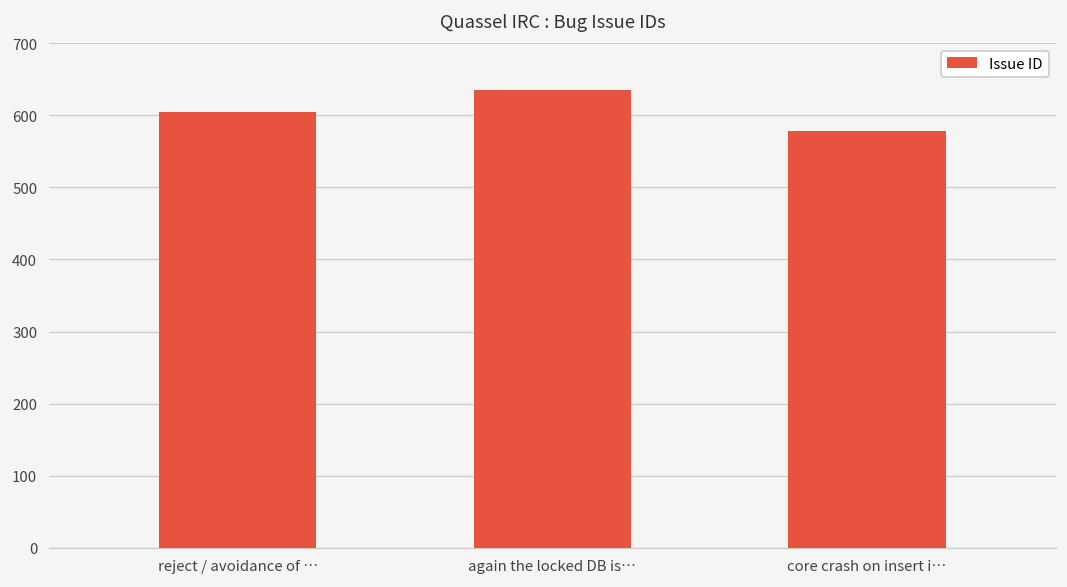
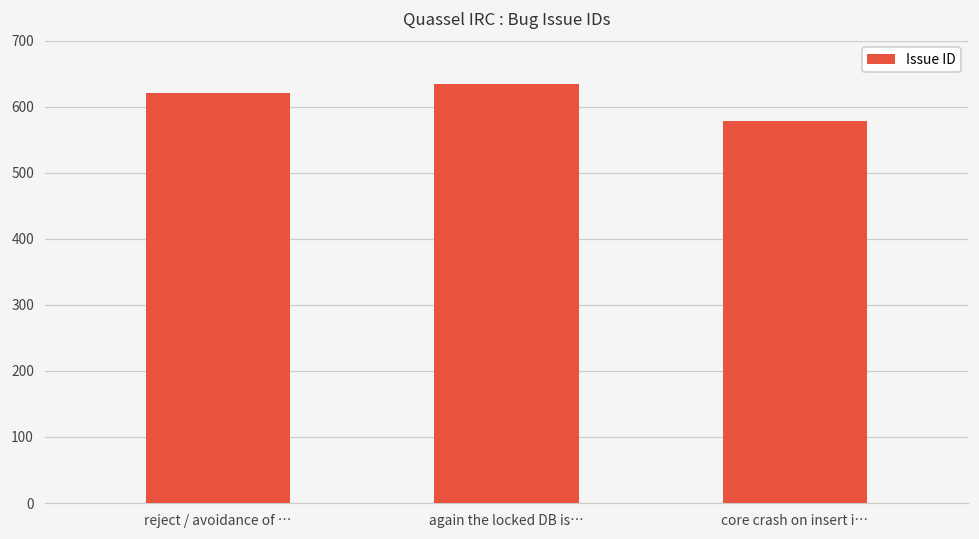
reject / avoidance of …: 600 -> 620
